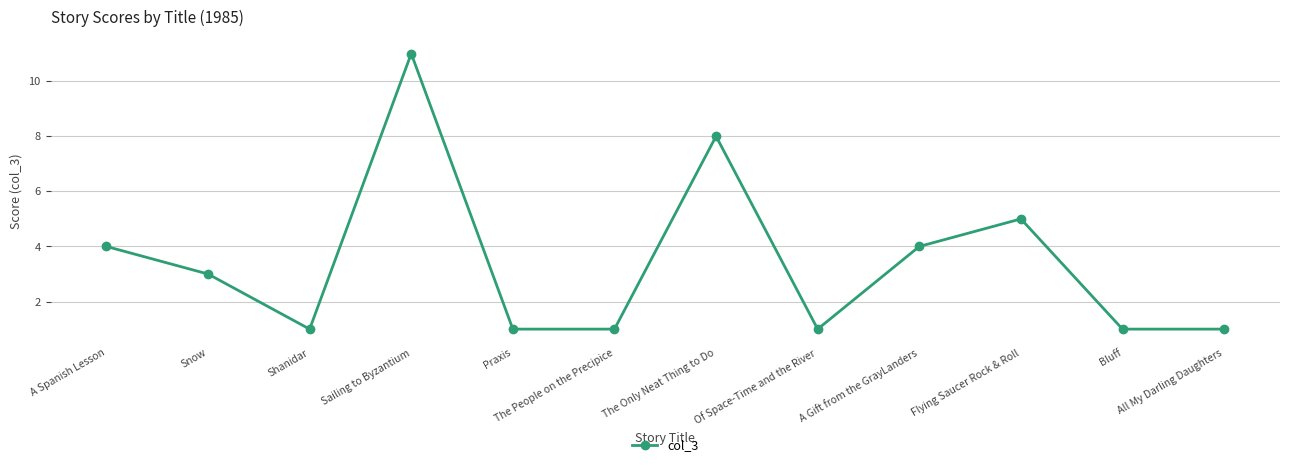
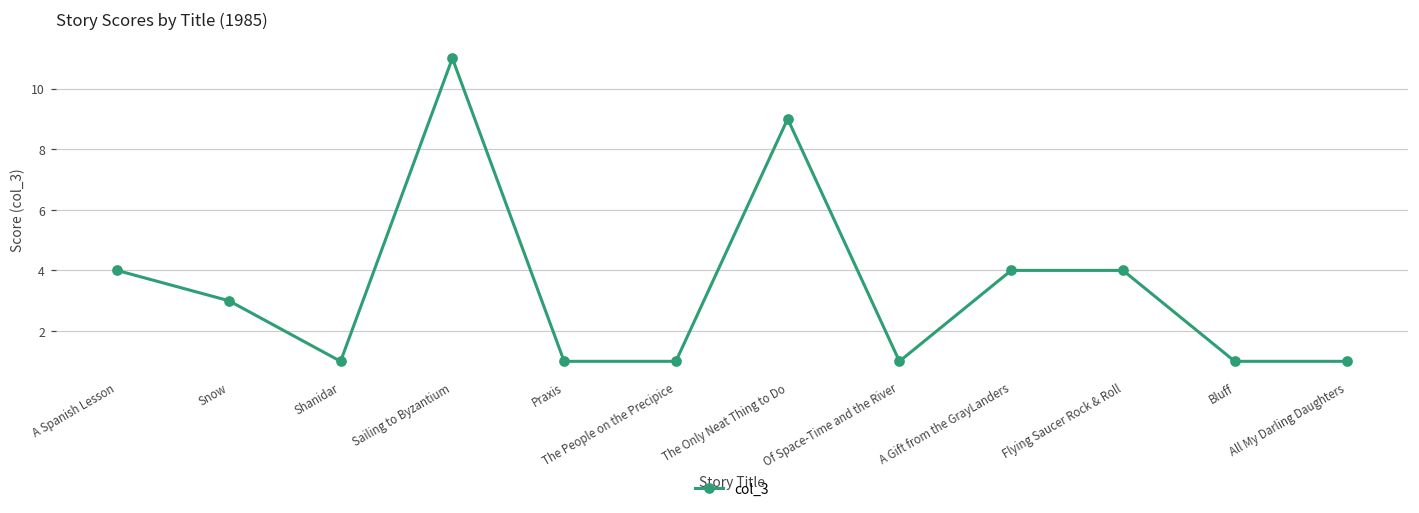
The Only Neat Thing to Do: 8 -> 9
Flying Saucer Rock & Roll: 5 -> 4
